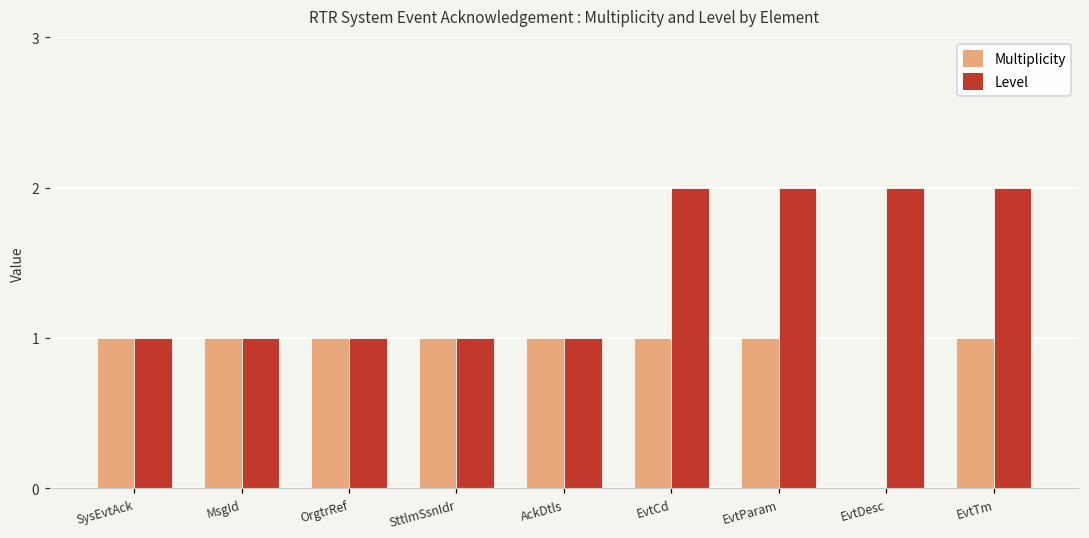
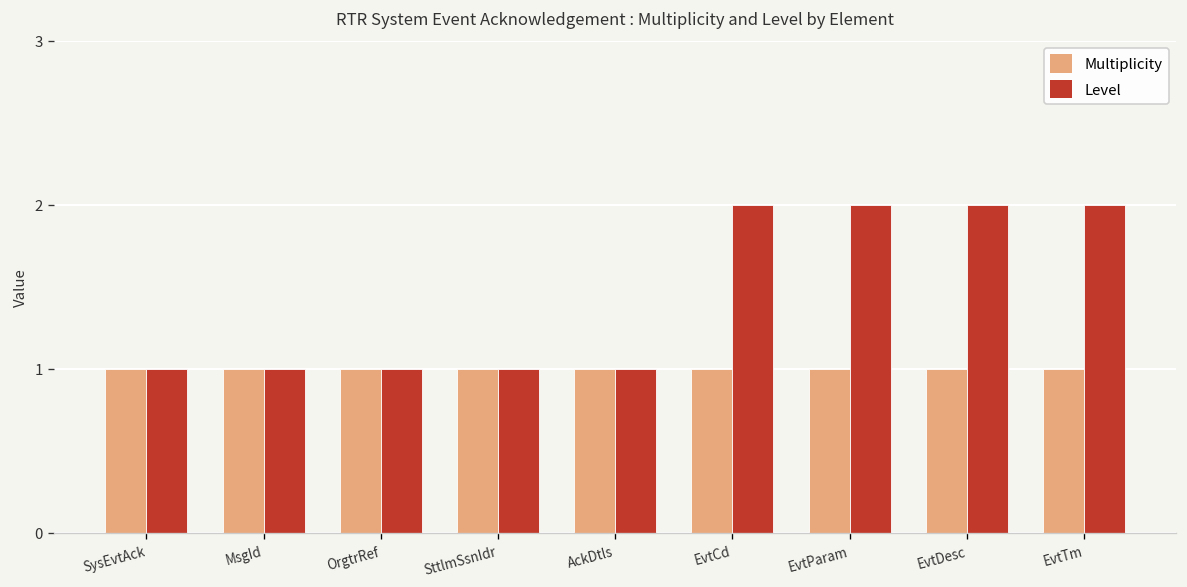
Multiplicity, EvtDesc: 0 -> 1
